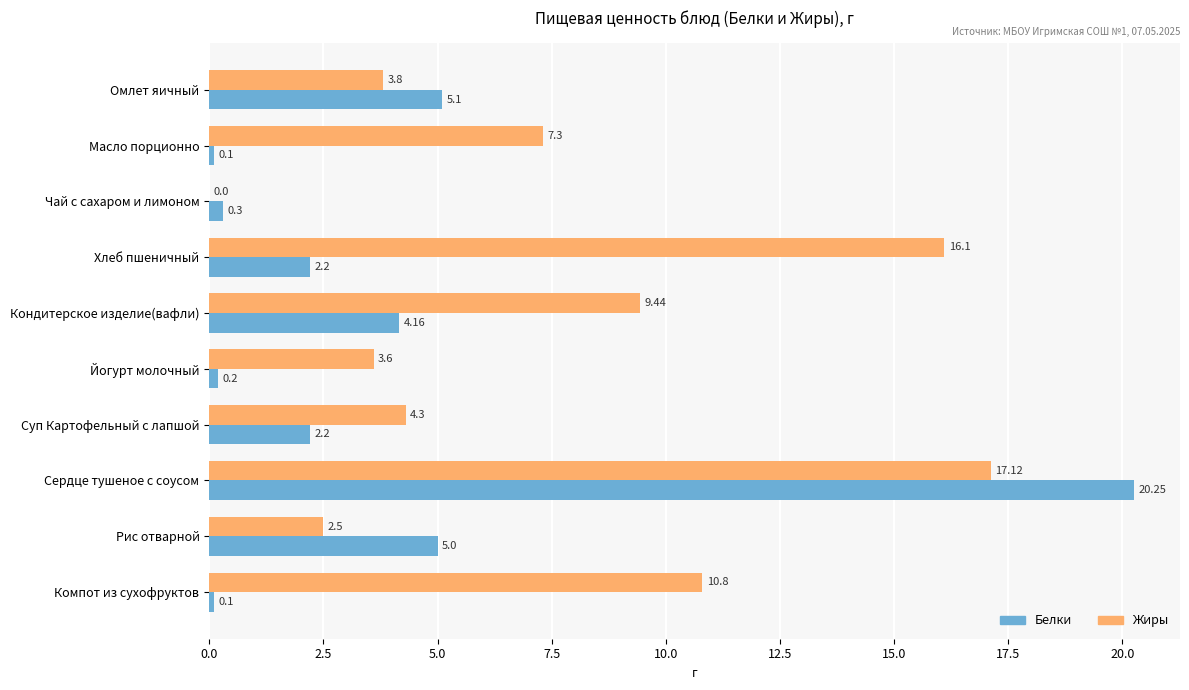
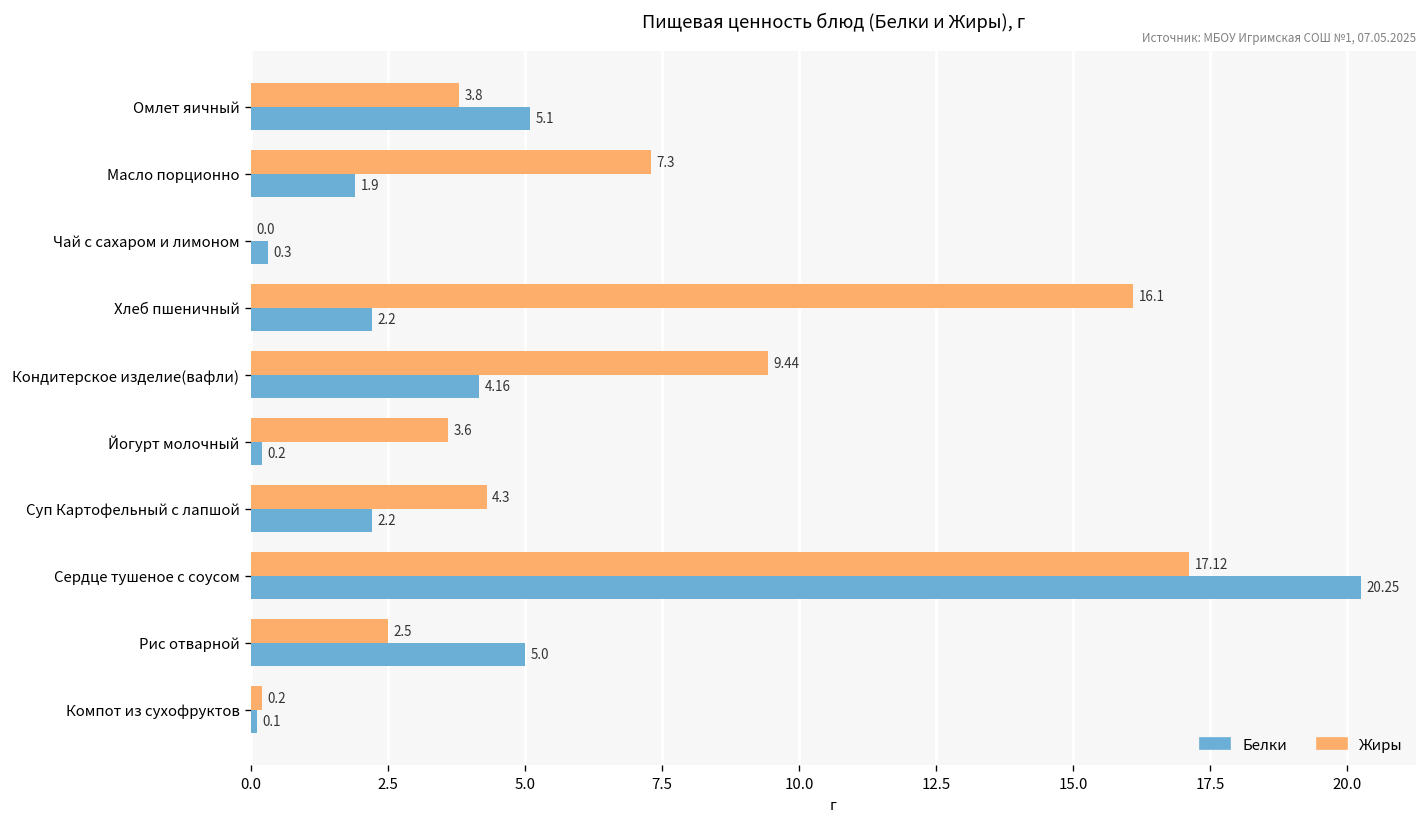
Белки, Масло порционно: 0.1 -> 1.9
Жиры, Компот из сухофруктов: 10.8 -> 0.2
